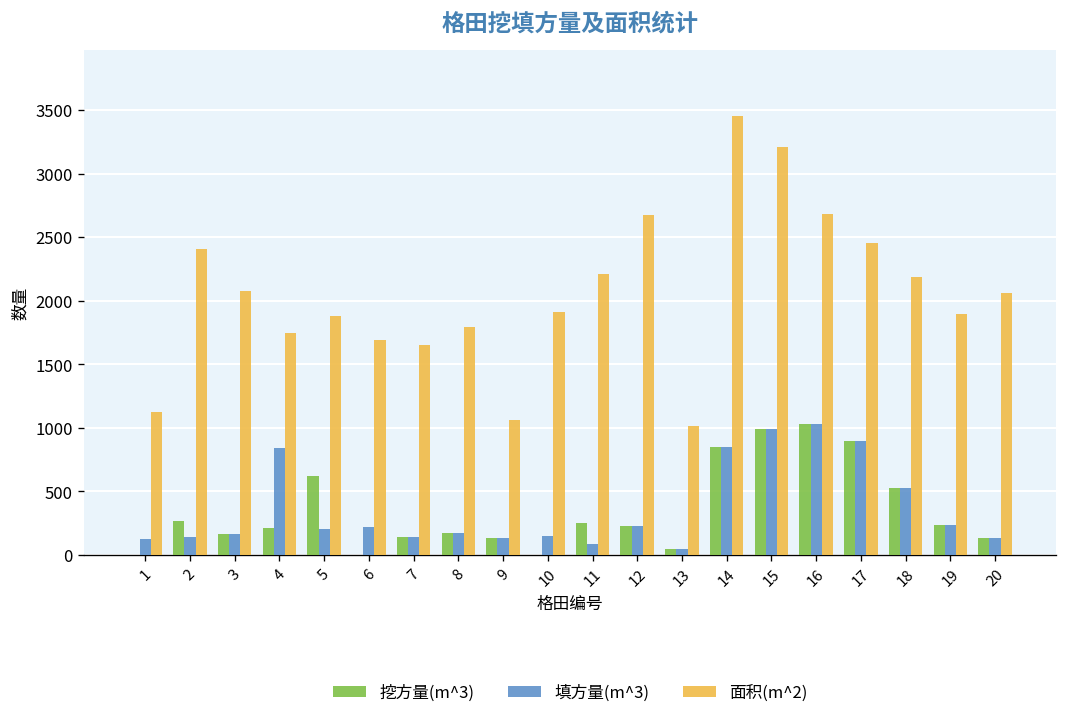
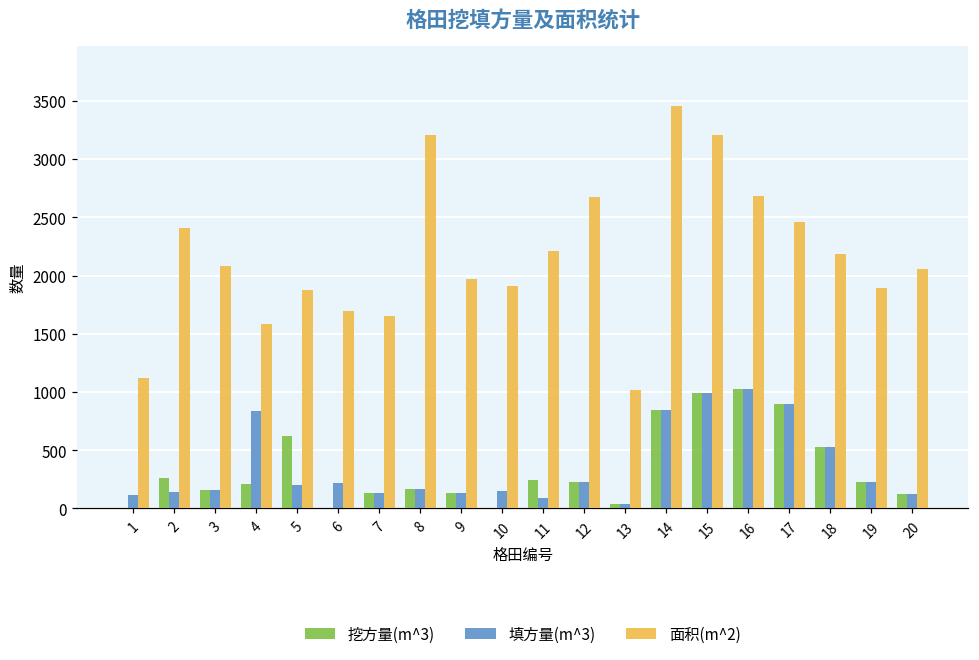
面积(m^2), 4: 1750 -> 1590
面积(m^2), 8: 1790 -> 3210
面积(m^2), 9: 1060 -> 1970
